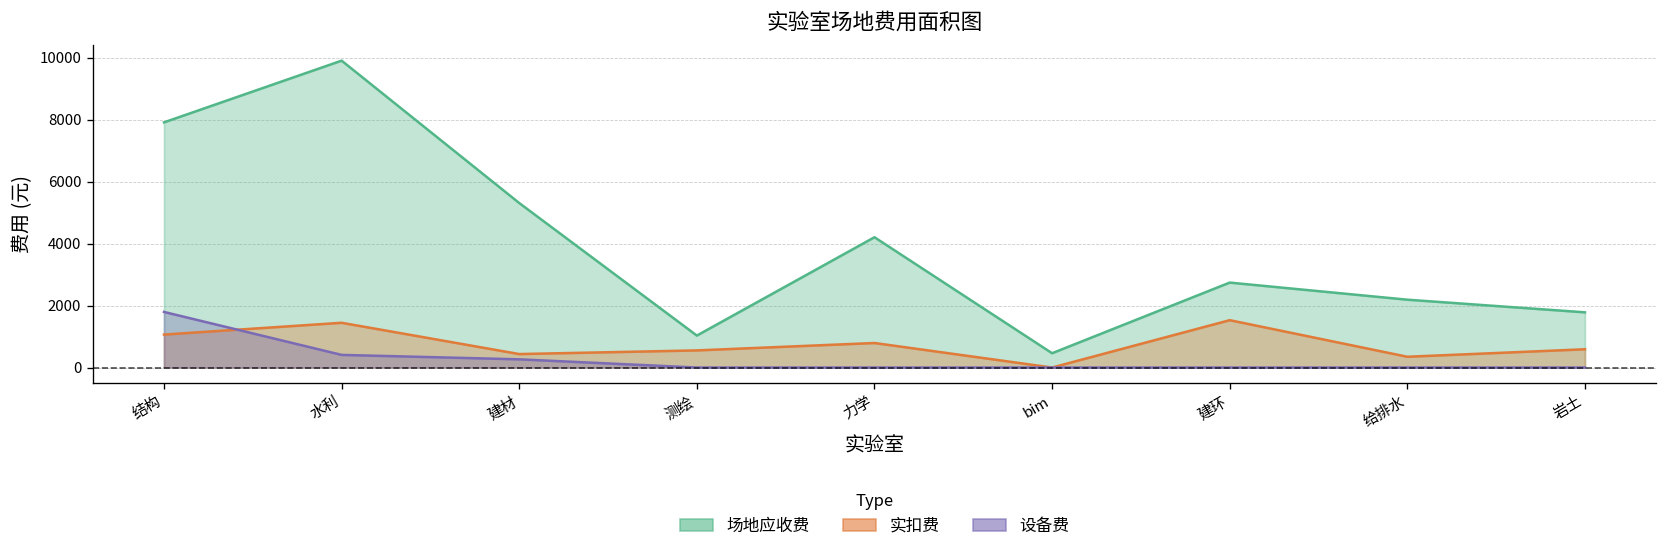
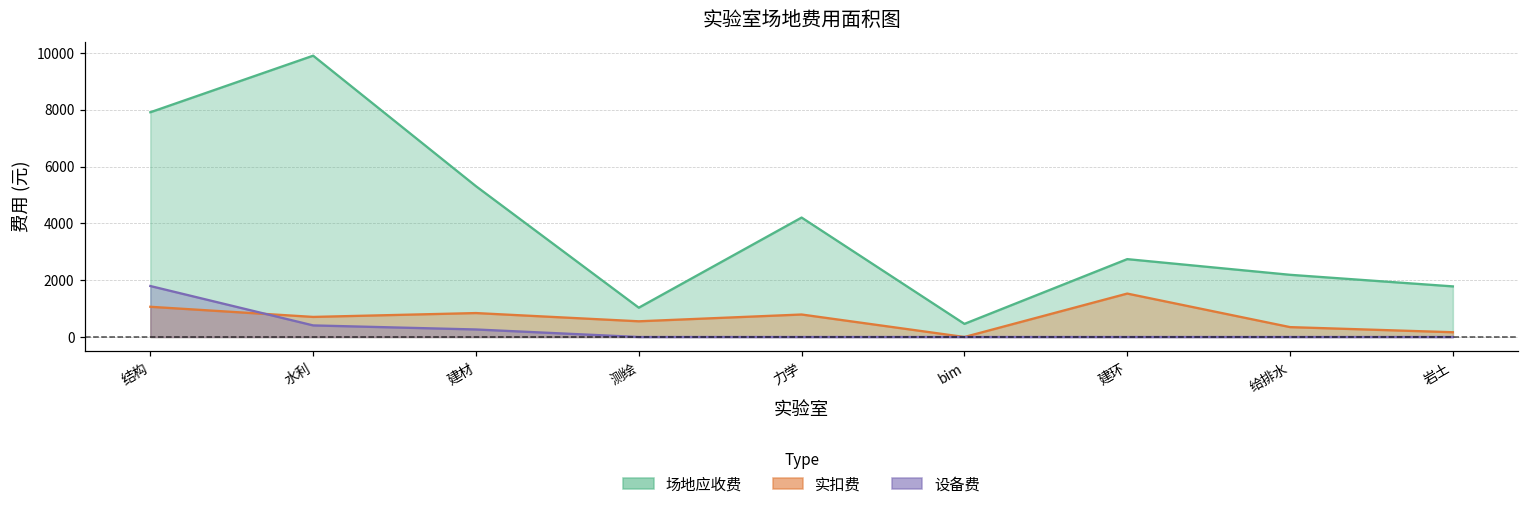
实扣费, 水利: 1400 -> 700
实扣费, 建材: 400 -> 800
实扣费, 岩土: 600 -> 200
